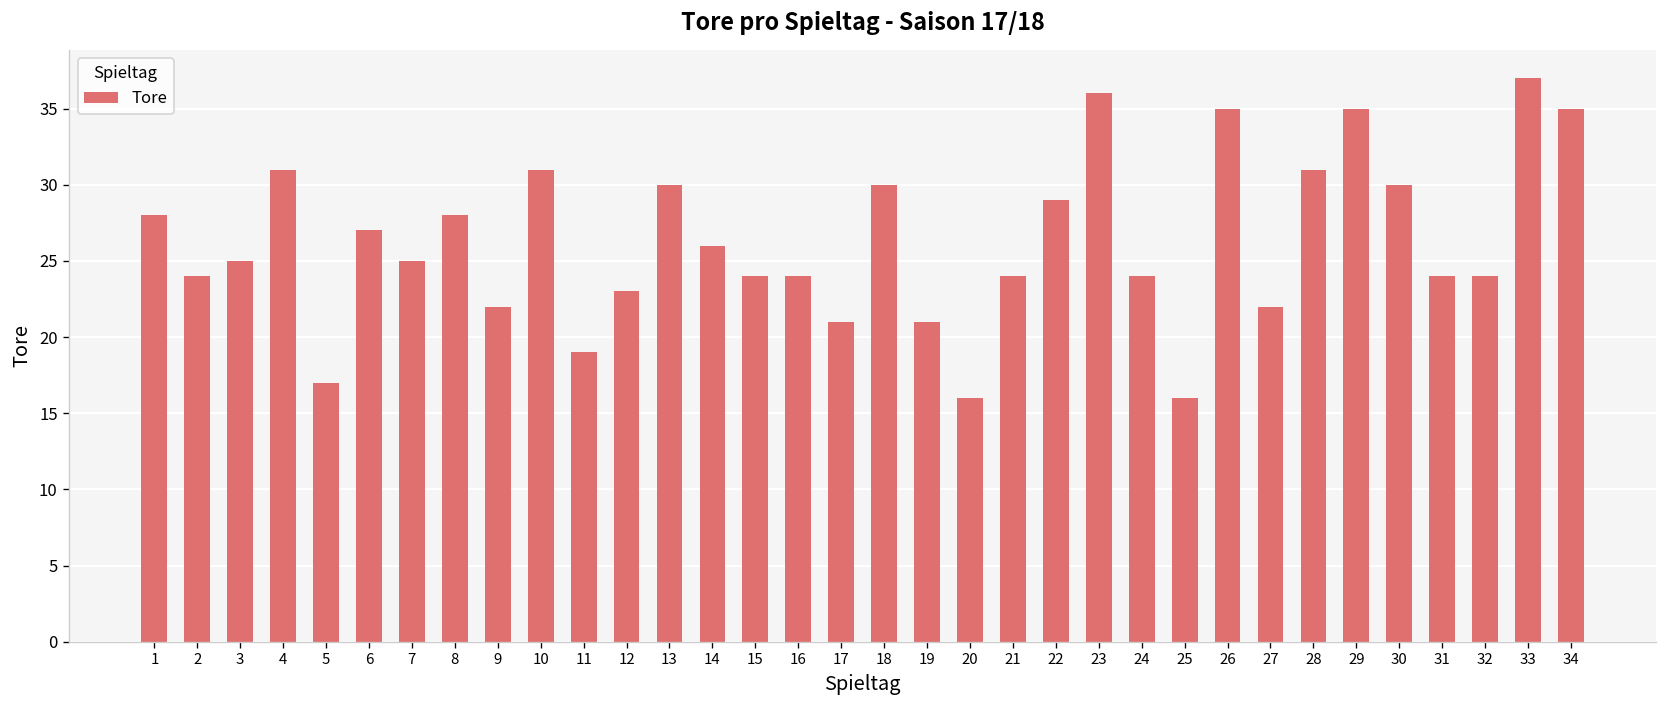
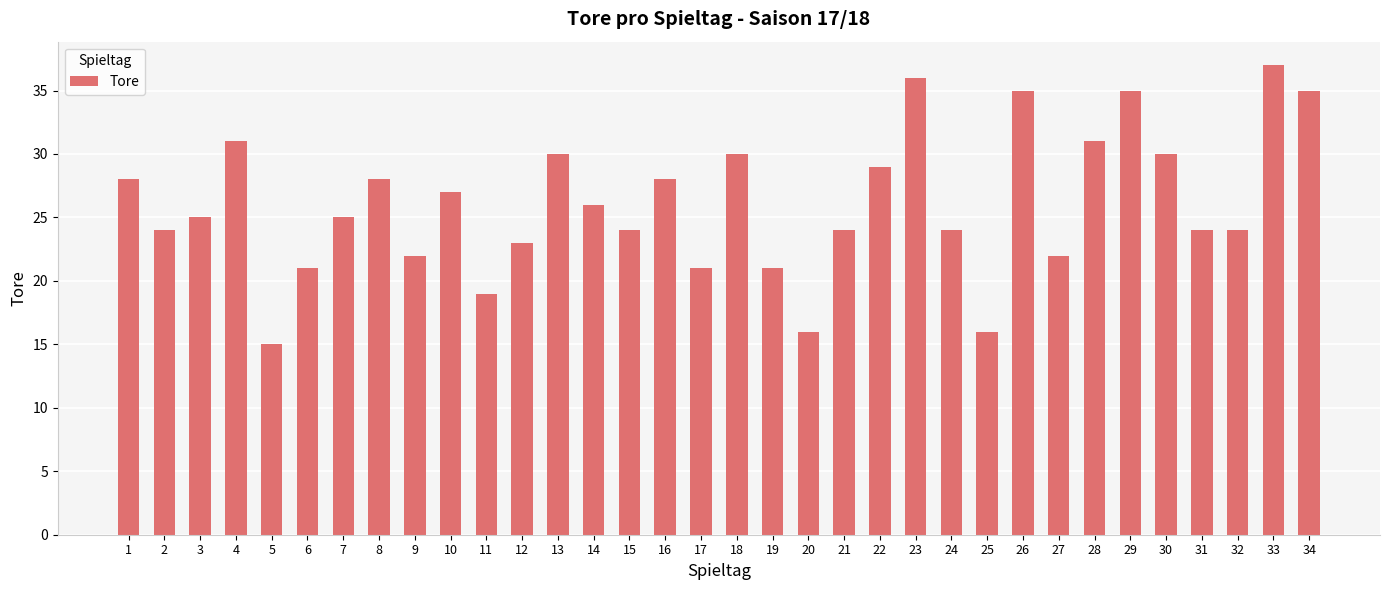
5: 17 -> 15
6: 27 -> 21
10: 31 -> 27
16: 24 -> 28
